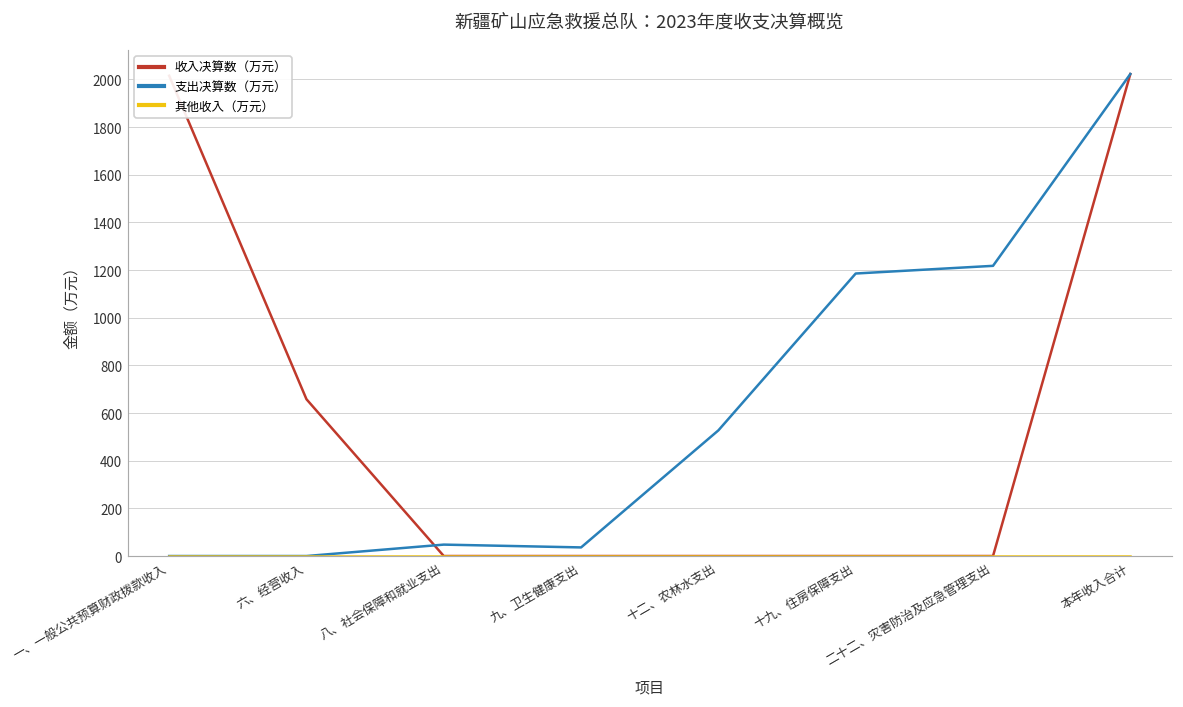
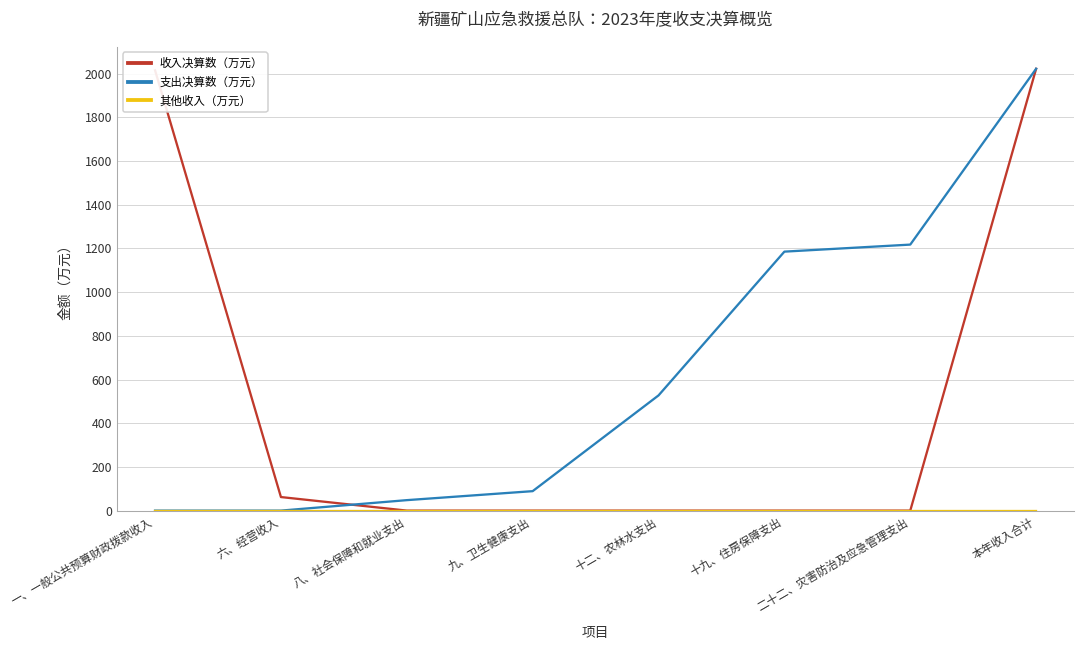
收入决算数（万元）, 六、经营收入: 660 -> 60
支出决算数（万元）, 九、卫生健康支出: 40 -> 90
